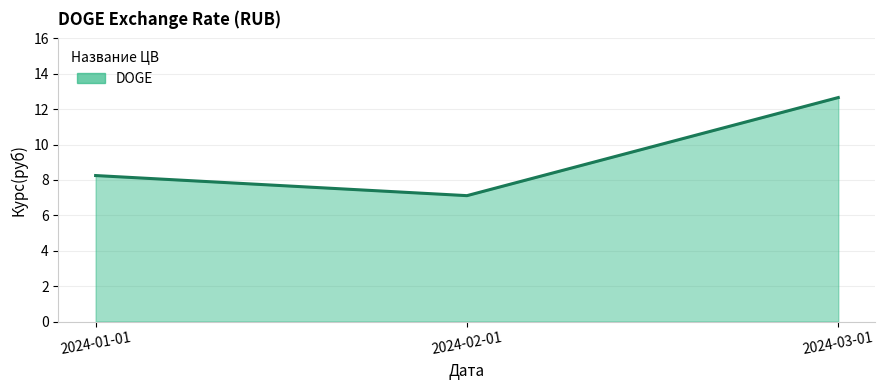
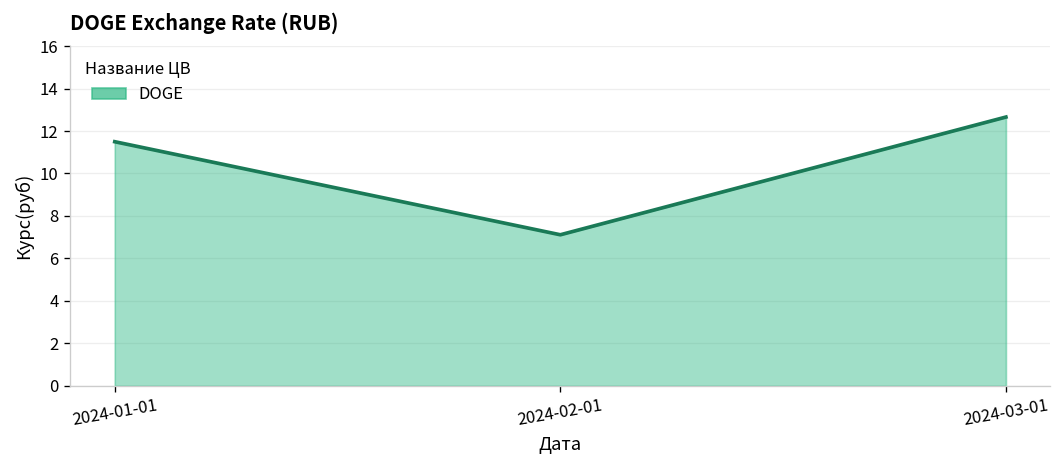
2024-01-01: 8.3 -> 11.5
